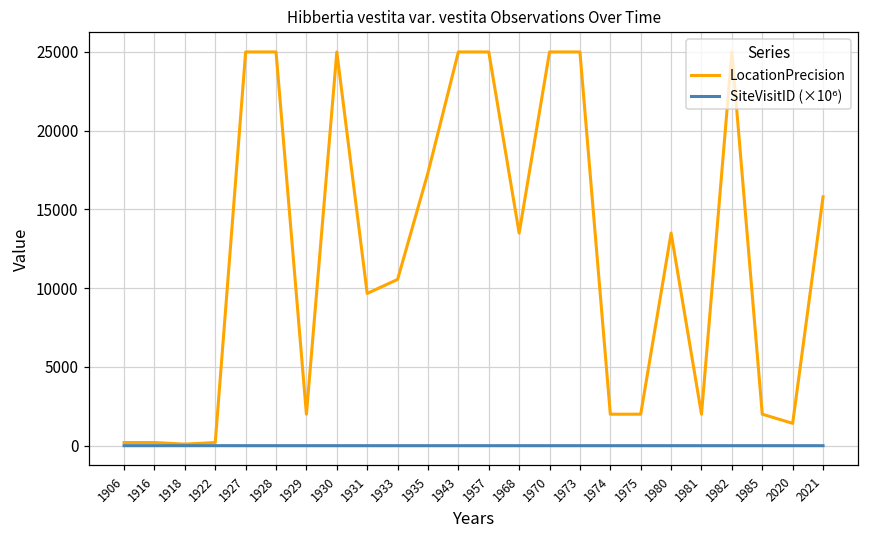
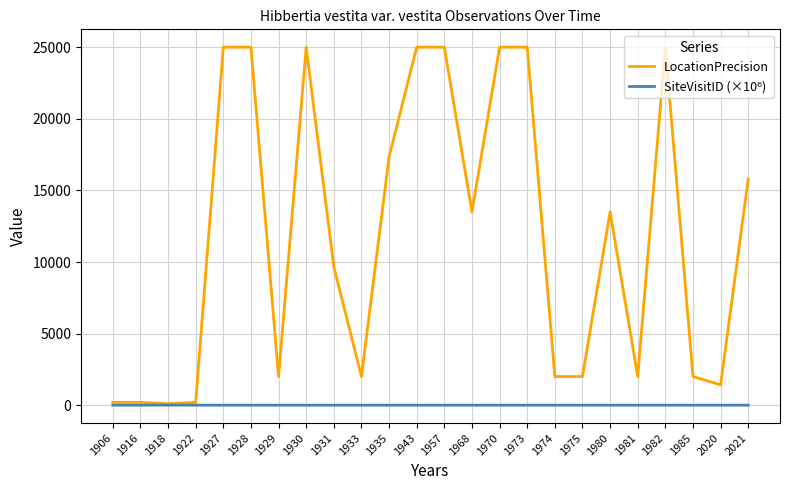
LocationPrecision, 1933: 10600 -> 2000
